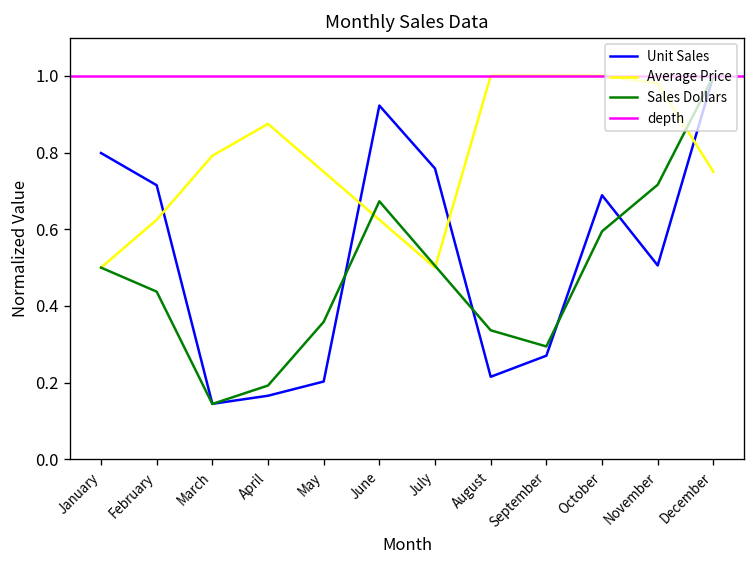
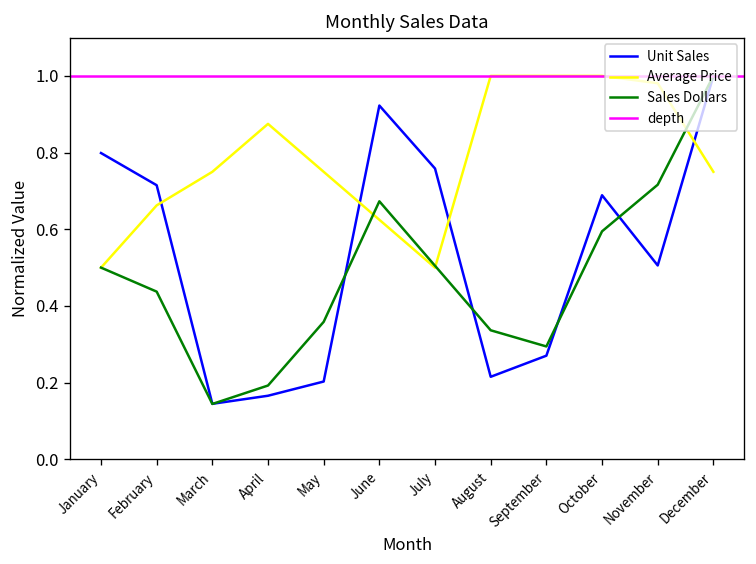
Average Price, February: 0.62 -> 0.66
Average Price, March: 0.79 -> 0.75
